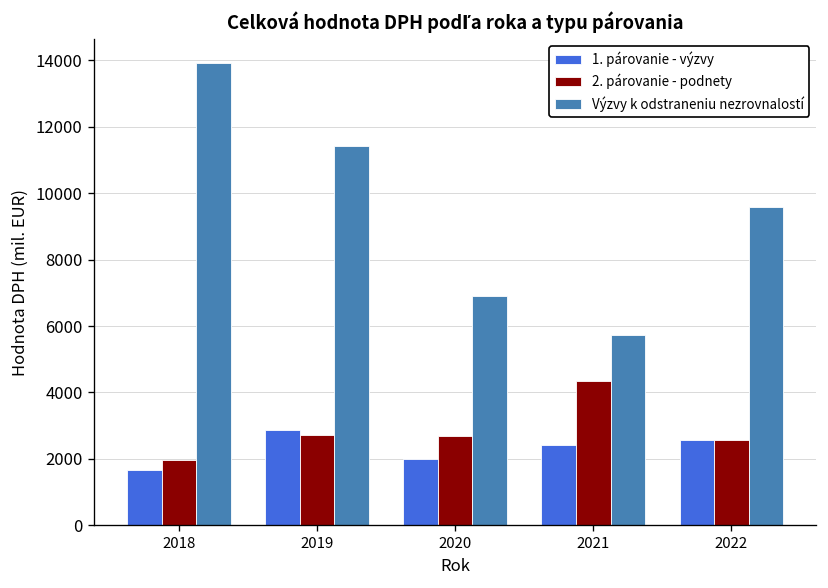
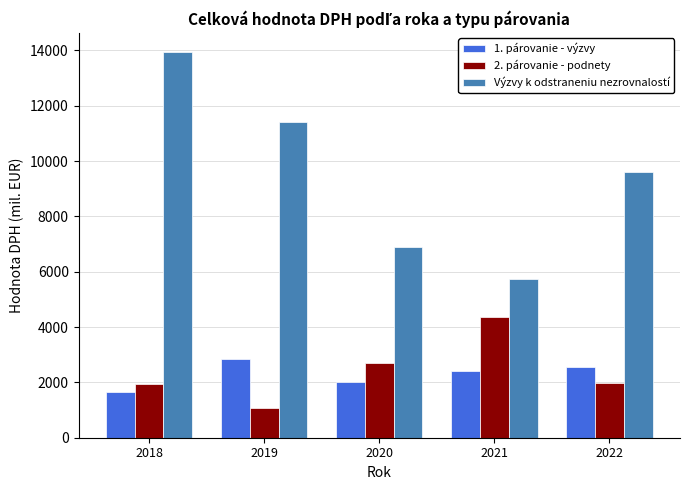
2. párovanie - podnety, 2019: 2700 -> 1100
2. párovanie - podnety, 2022: 2600 -> 2000
